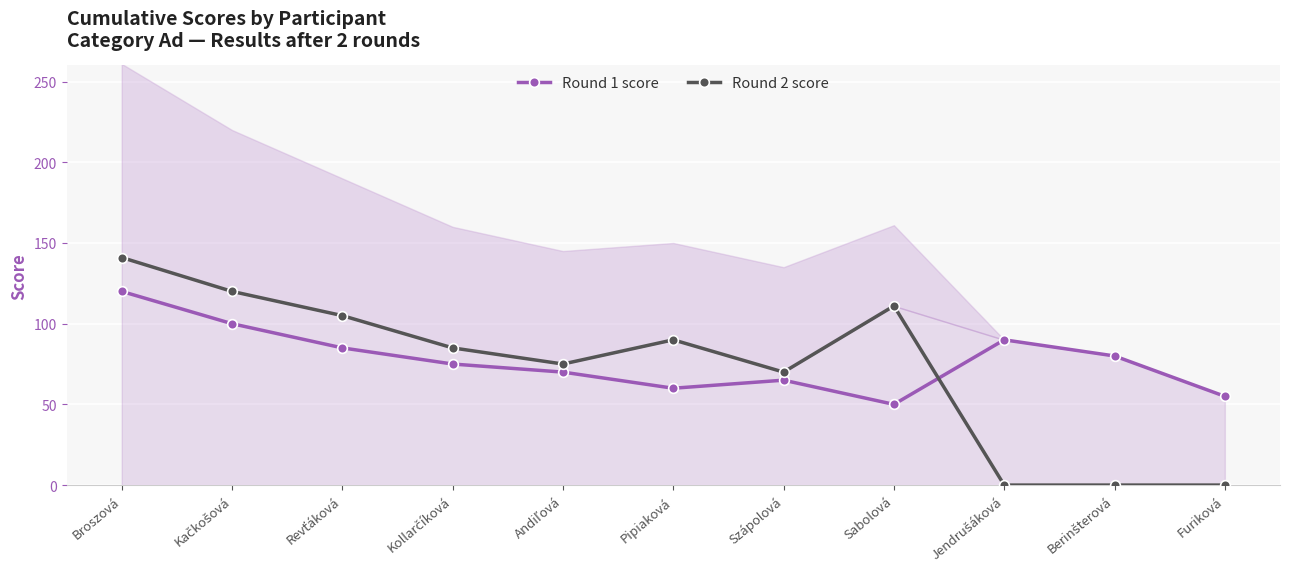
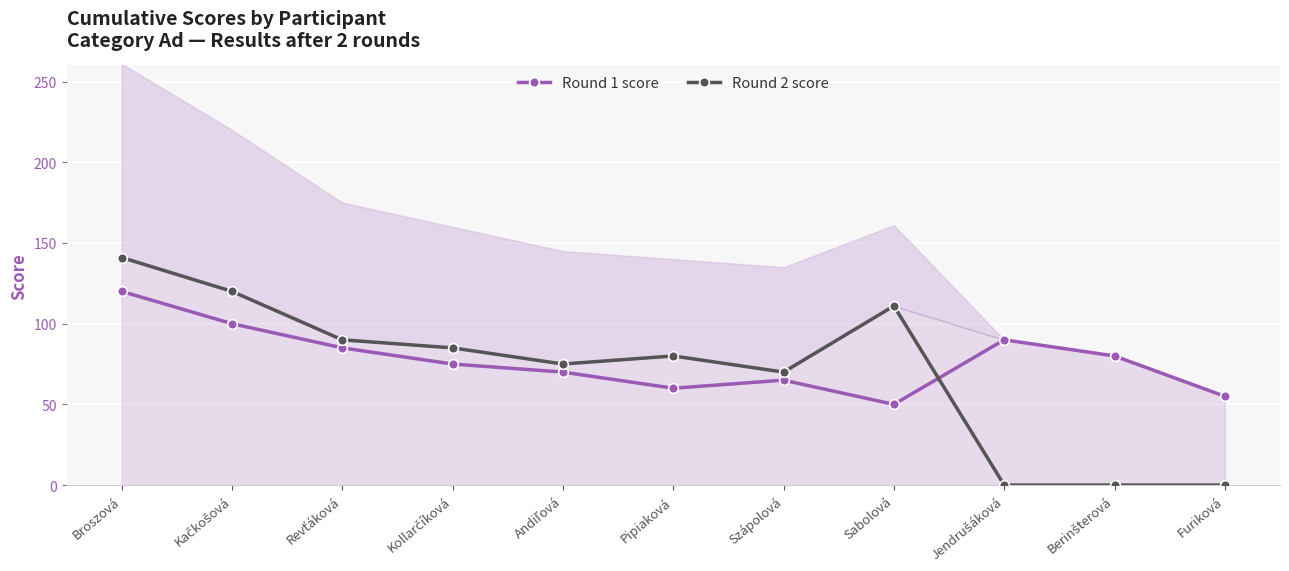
Round 2 score, Revťáková: 105 -> 90
Round 2 score, Pipiaková: 90 -> 80
